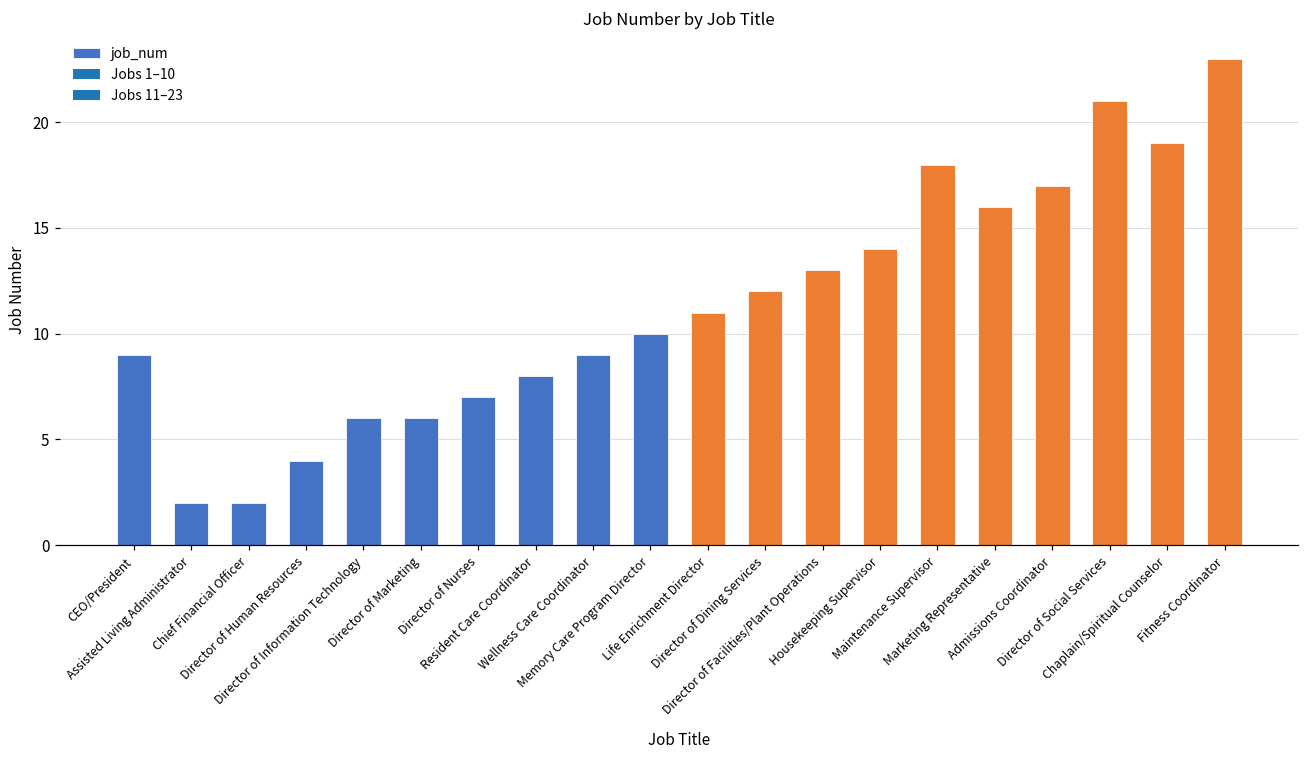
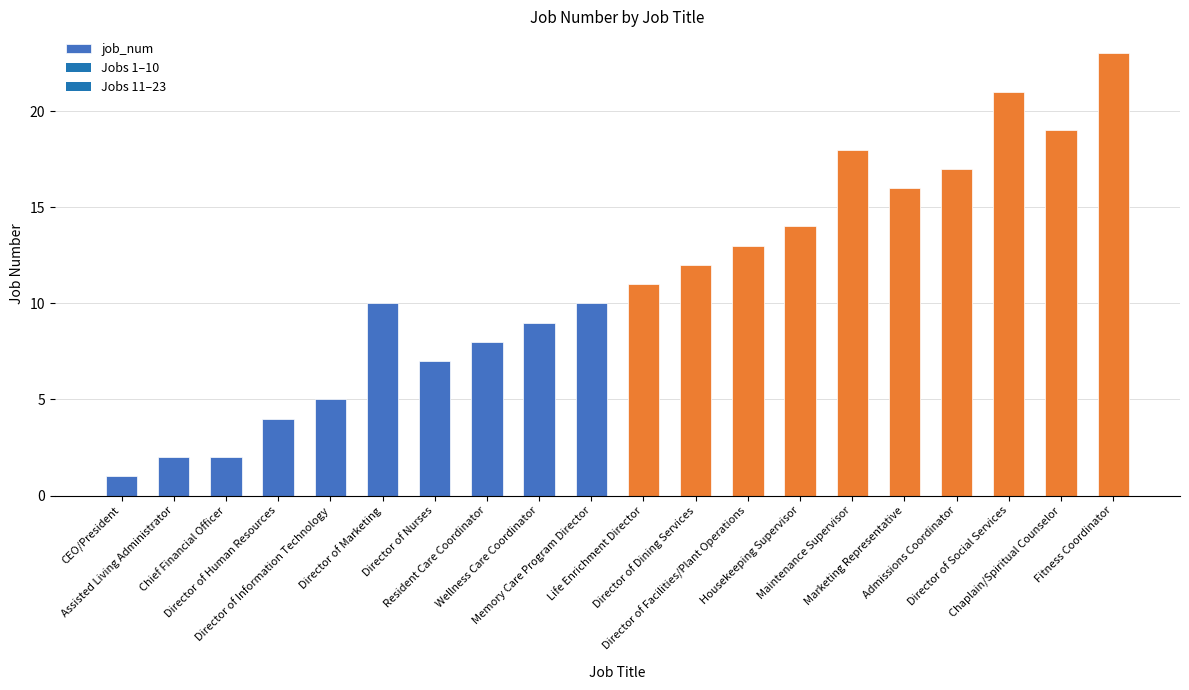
CEO/President: 9 -> 1
Director of Information Technology: 6 -> 5
Director of Marketing: 6 -> 10
